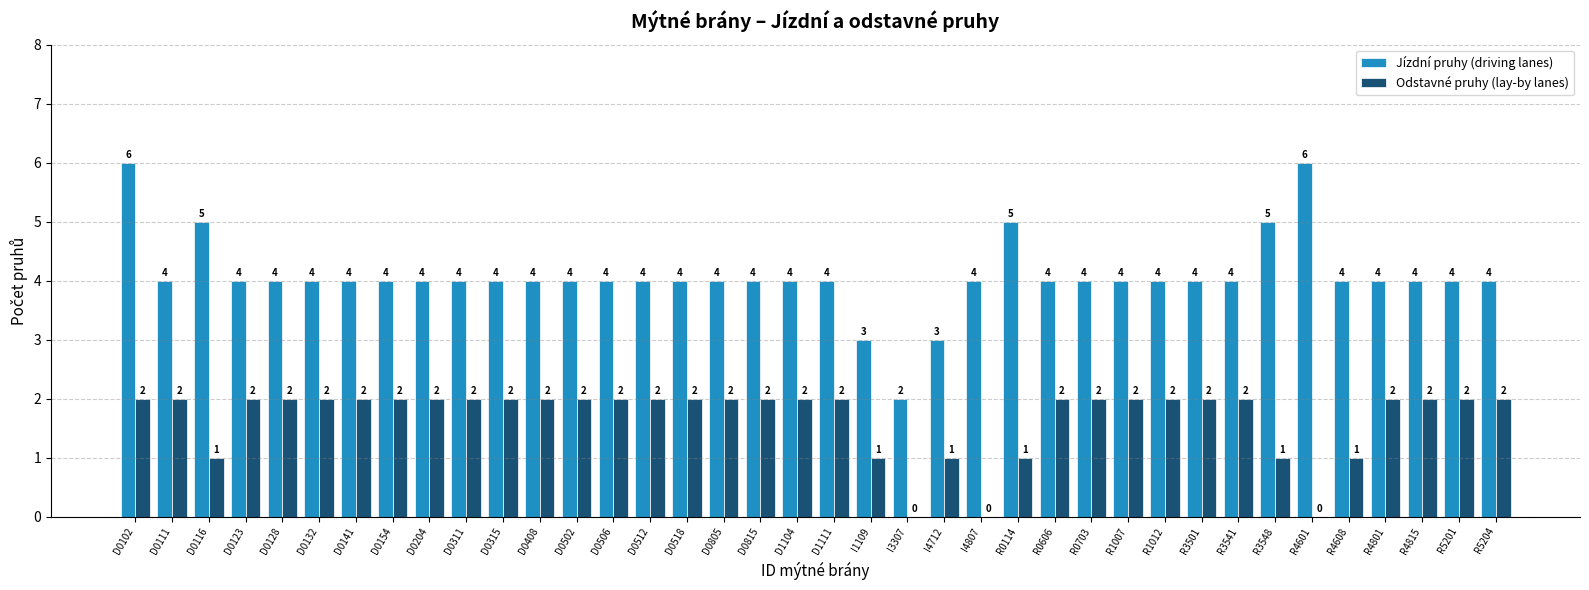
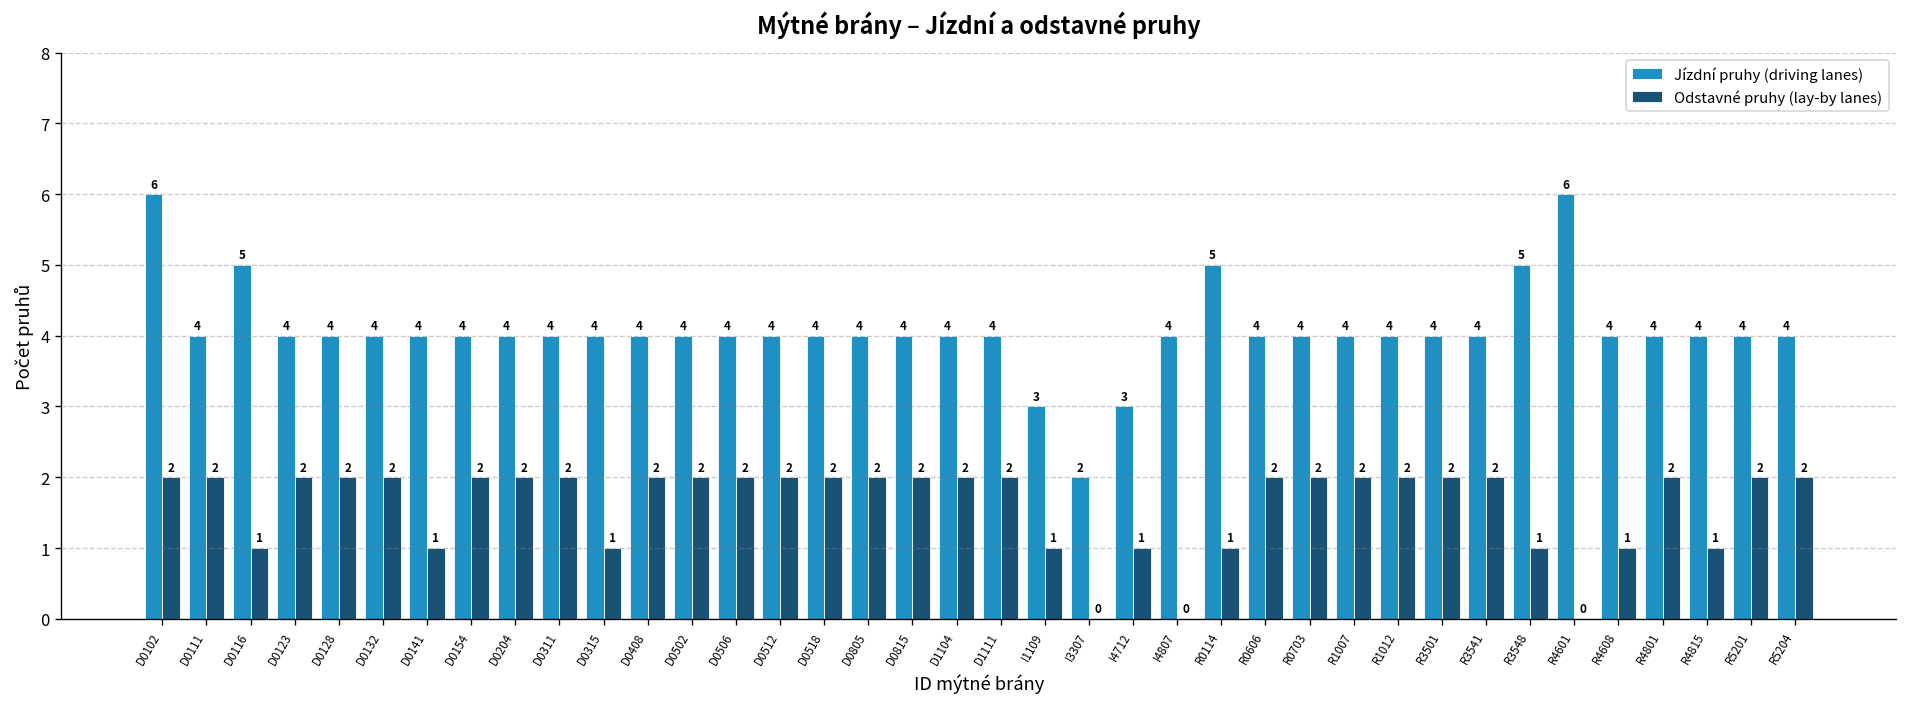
Odstavné pruhy (lay-by lanes), D0141: 2 -> 1
Odstavné pruhy (lay-by lanes), D0315: 2 -> 1
Odstavné pruhy (lay-by lanes), R4815: 2 -> 1
